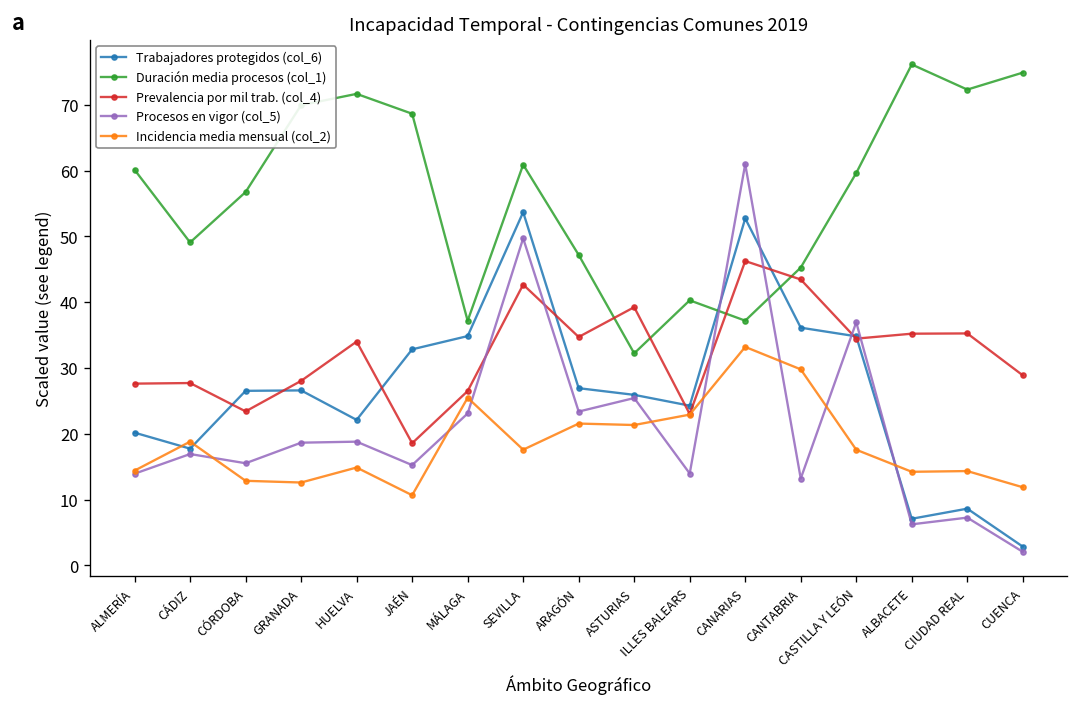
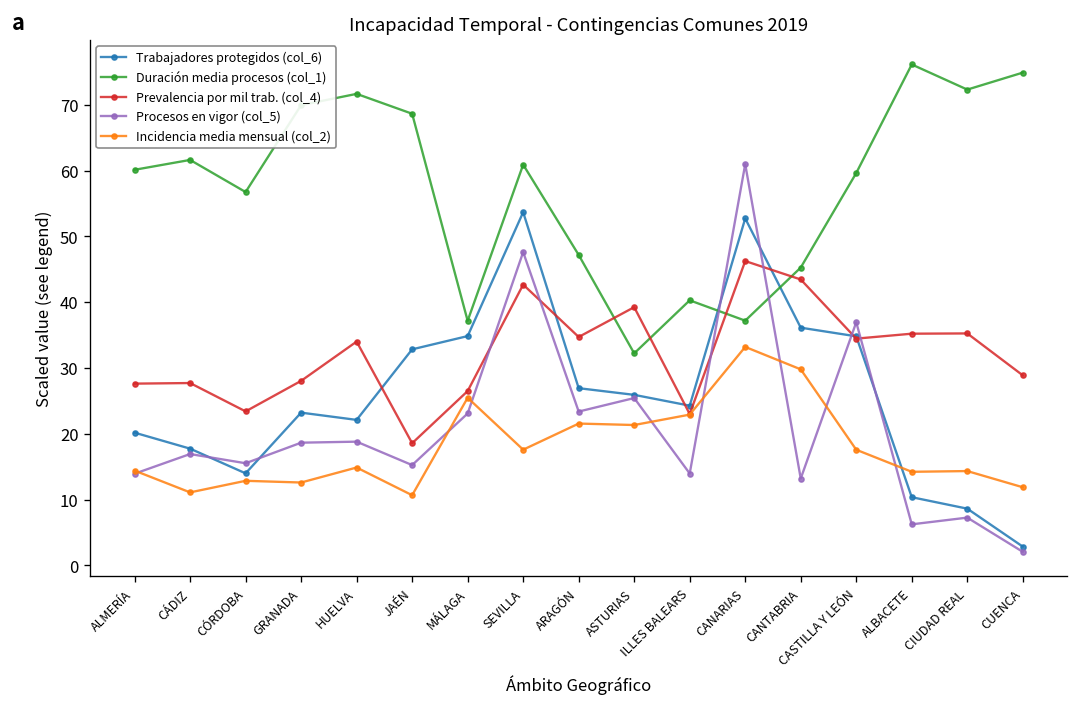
Duración media procesos (col_1), CÁDIZ: 49 -> 62
Incidencia media mensual (col_2), CÁDIZ: 19 -> 11
Trabajadores protegidos (col_6), CÓRDOBA: 27 -> 14
Trabajadores protegidos (col_6), GRANADA: 27 -> 23
Procesos en vigor (col_5), SEVILLA: 50 -> 48
Trabajadores protegidos (col_6), ALBACETE: 7 -> 10
